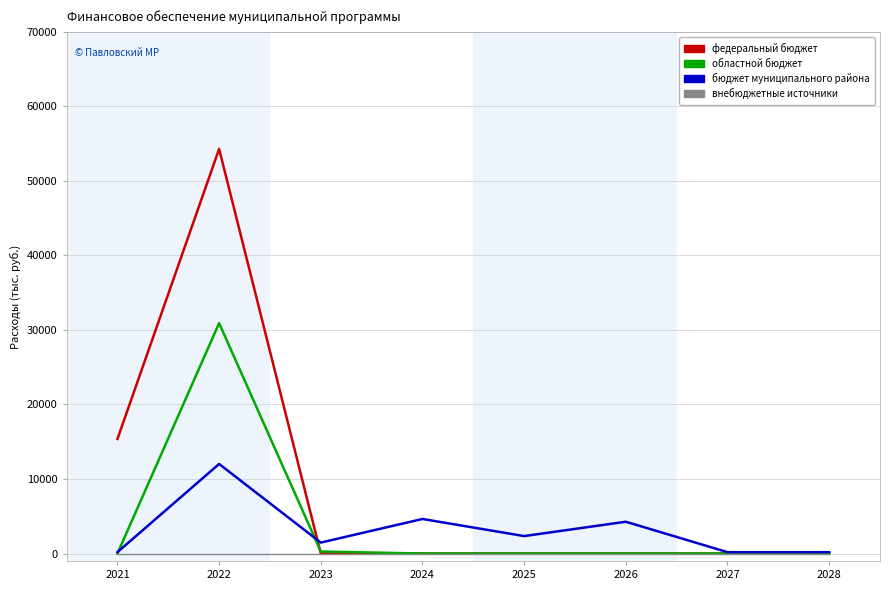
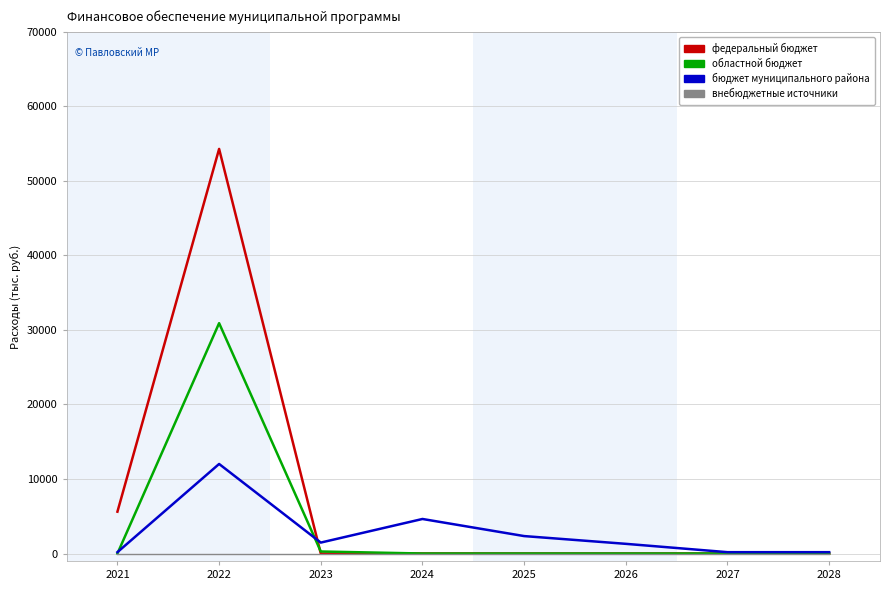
федеральный бюджет, 2021: 15000 -> 6000
бюджет муниципального района, 2026: 4000 -> 1000
